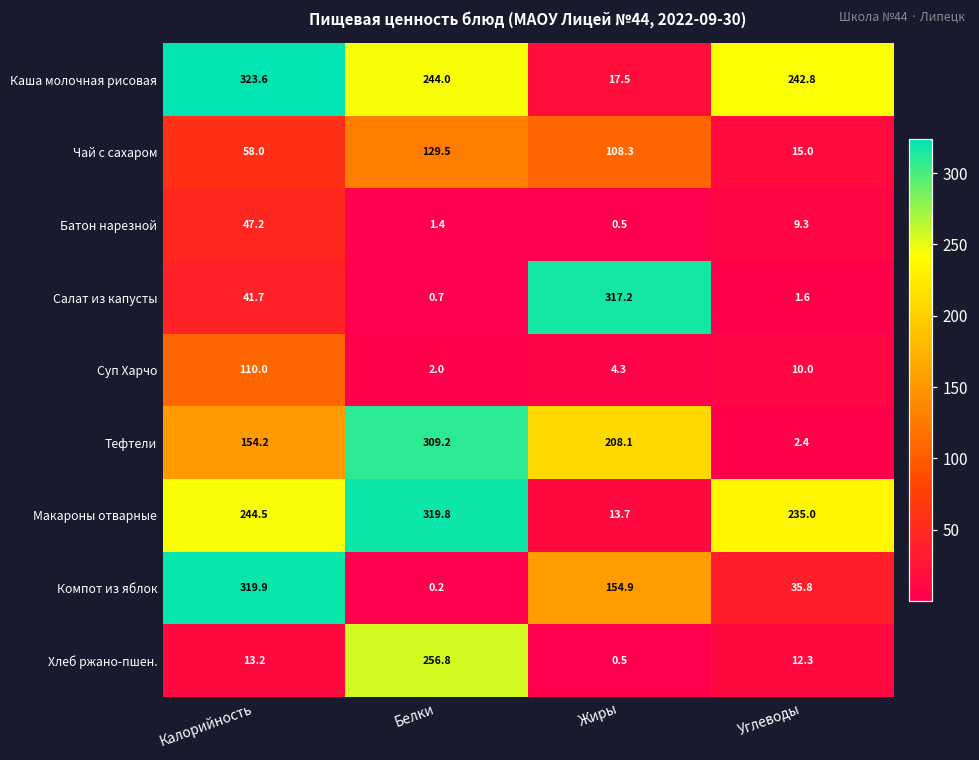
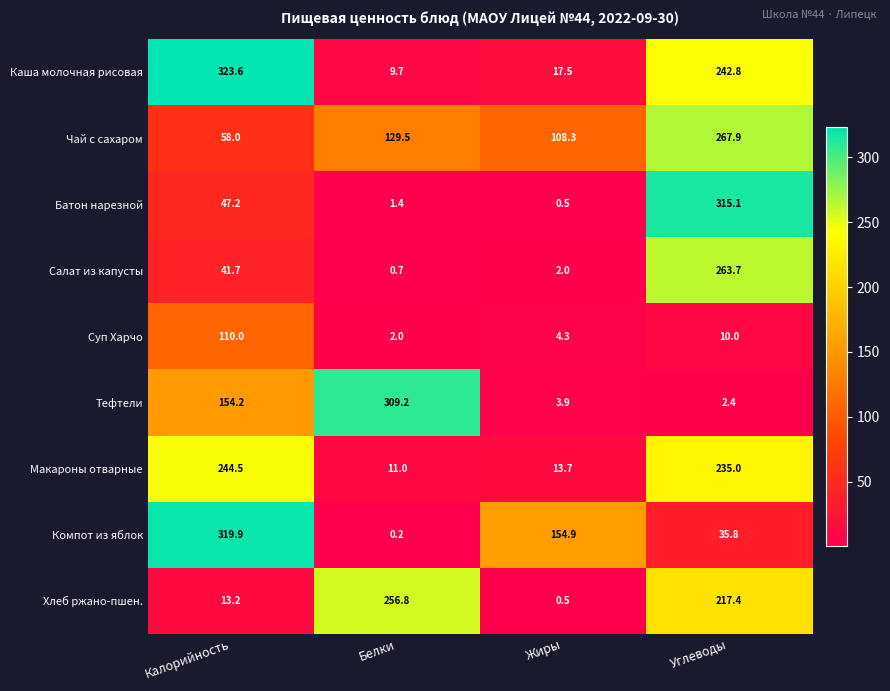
Каша молочная рисовая, Белки: 244.0 -> 9.7
Чай с сахаром, Углеводы: 15.0 -> 267.9
Батон нарезной, Углеводы: 9.3 -> 315.1
Салат из капусты, Жиры: 317.2 -> 2.0
Салат из капусты, Углеводы: 1.6 -> 263.7
Тефтели, Жиры: 208.1 -> 3.9
Макароны отварные, Белки: 319.8 -> 11.0
Хлеб ржано-пшен., Углеводы: 12.3 -> 217.4
